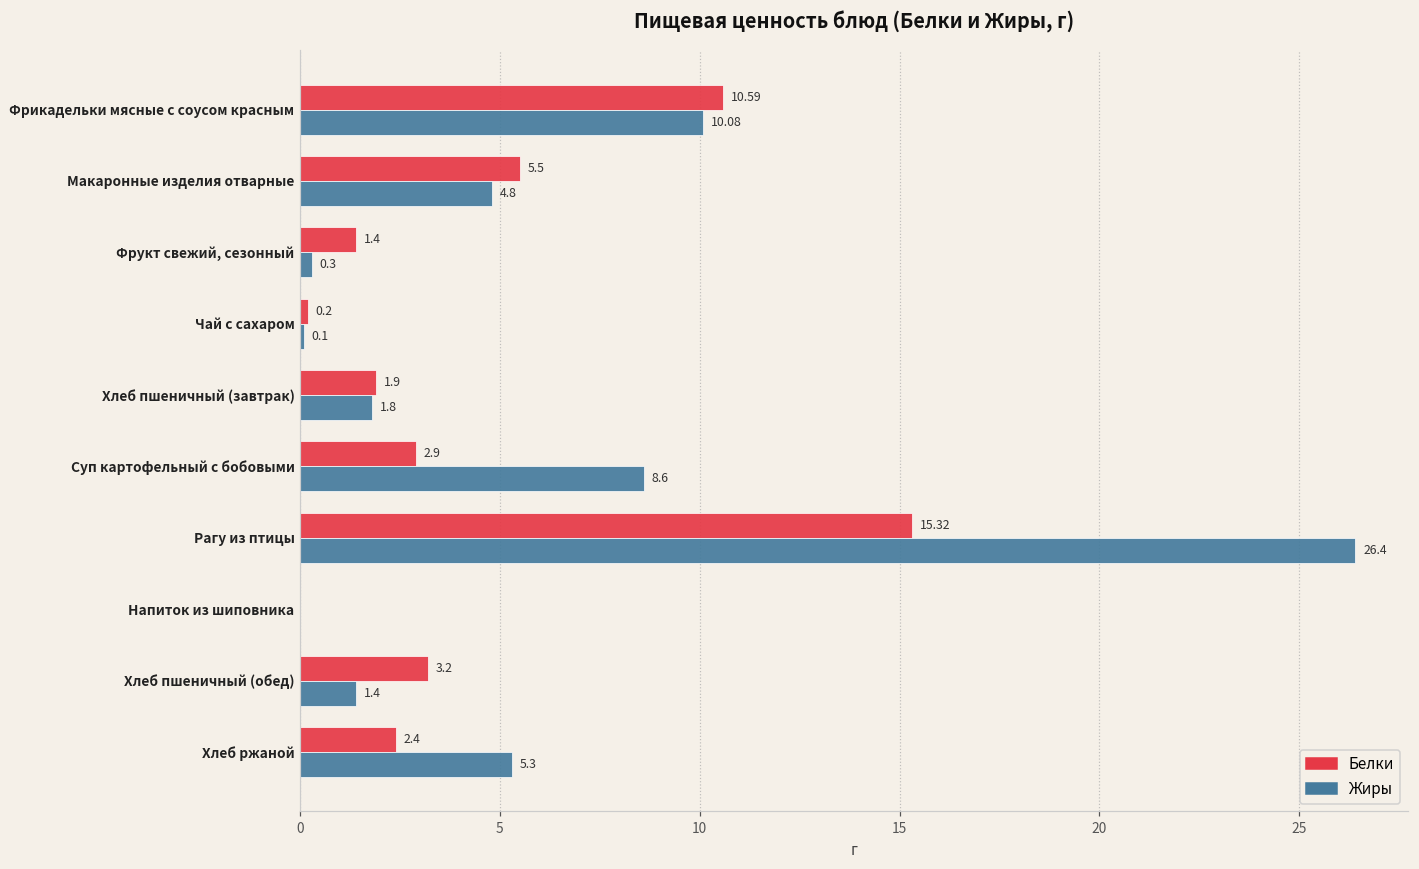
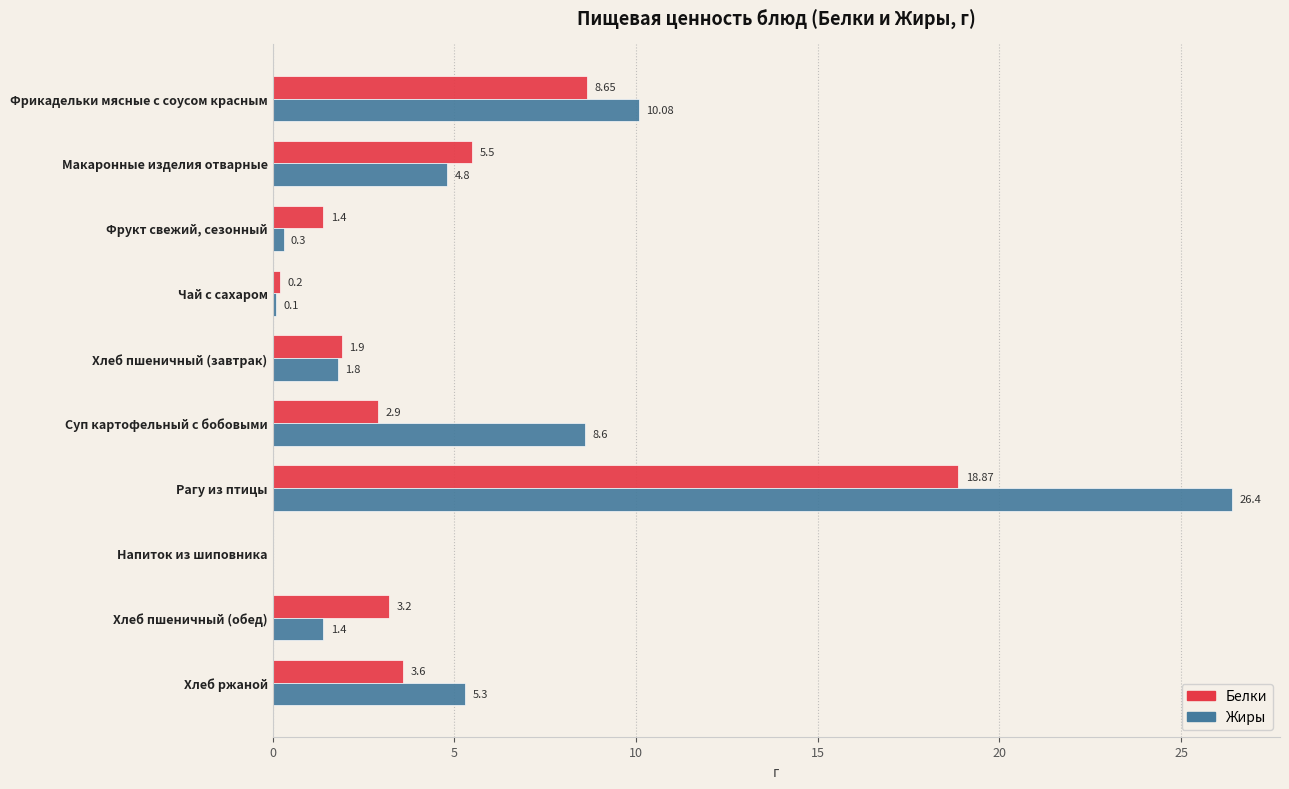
Белки, Фрикадельки мясные с соусом красным: 10.59 -> 8.65
Белки, Рагу из птицы: 15.32 -> 18.87
Белки, Хлеб ржаной: 2.4 -> 3.6
